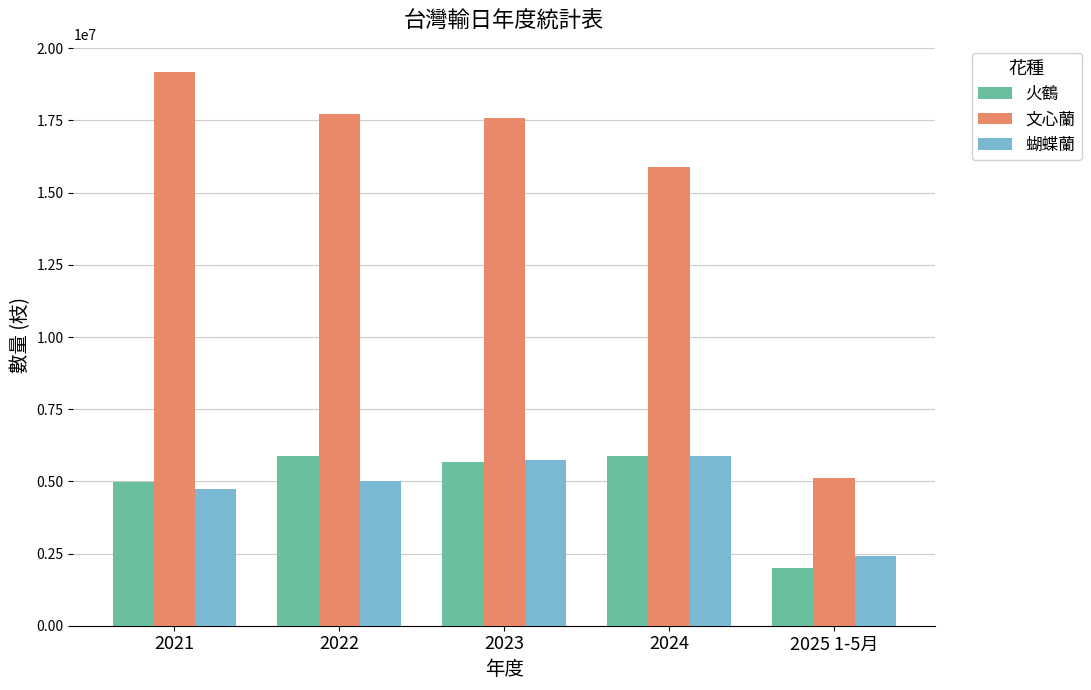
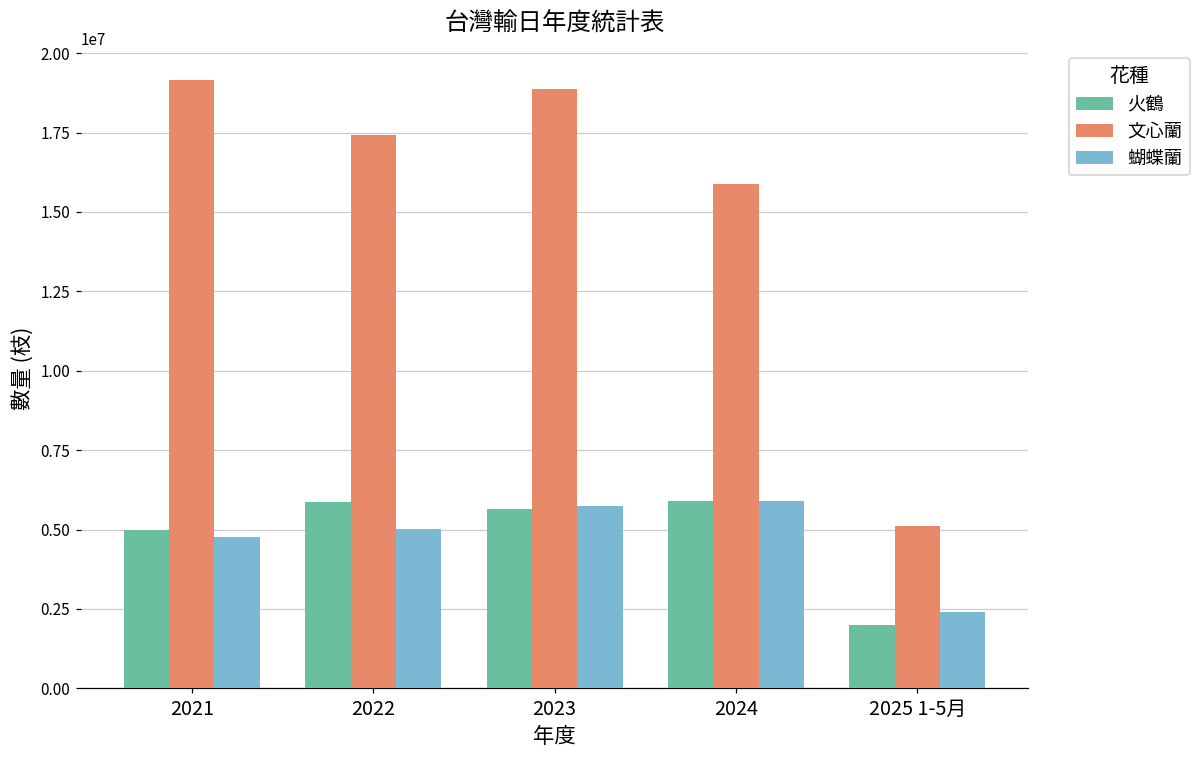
文心蘭, 2022: 17700000 -> 17400000
文心蘭, 2023: 17600000 -> 18900000
